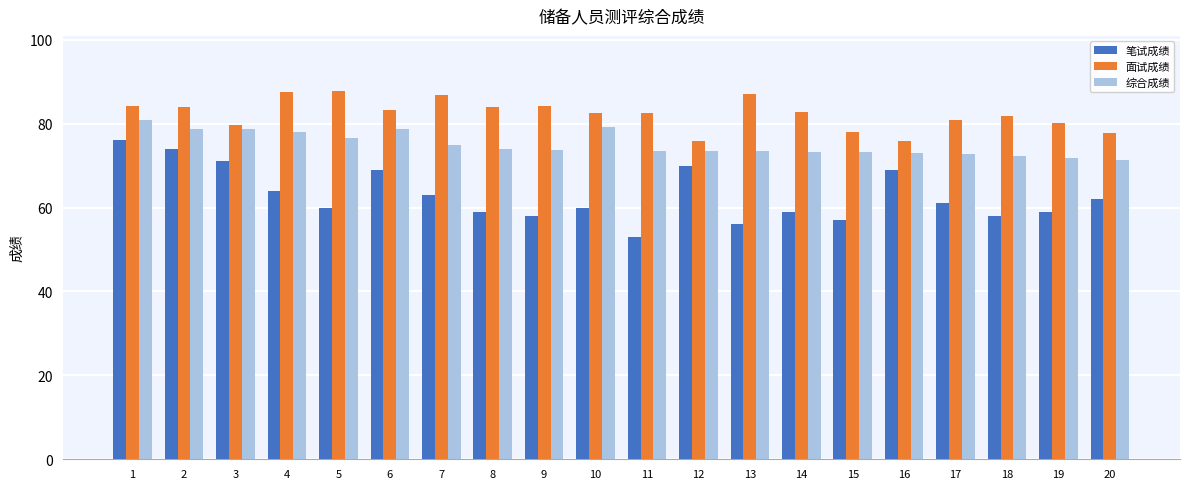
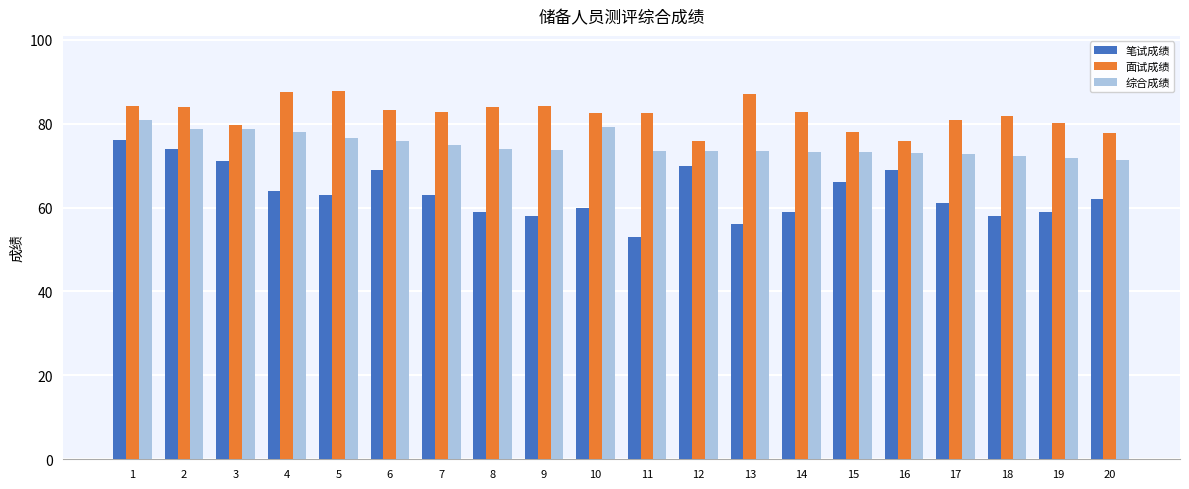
笔试成绩, 5: 60 -> 63
综合成绩, 6: 79 -> 76
面试成绩, 7: 87 -> 83
笔试成绩, 15: 57 -> 66
